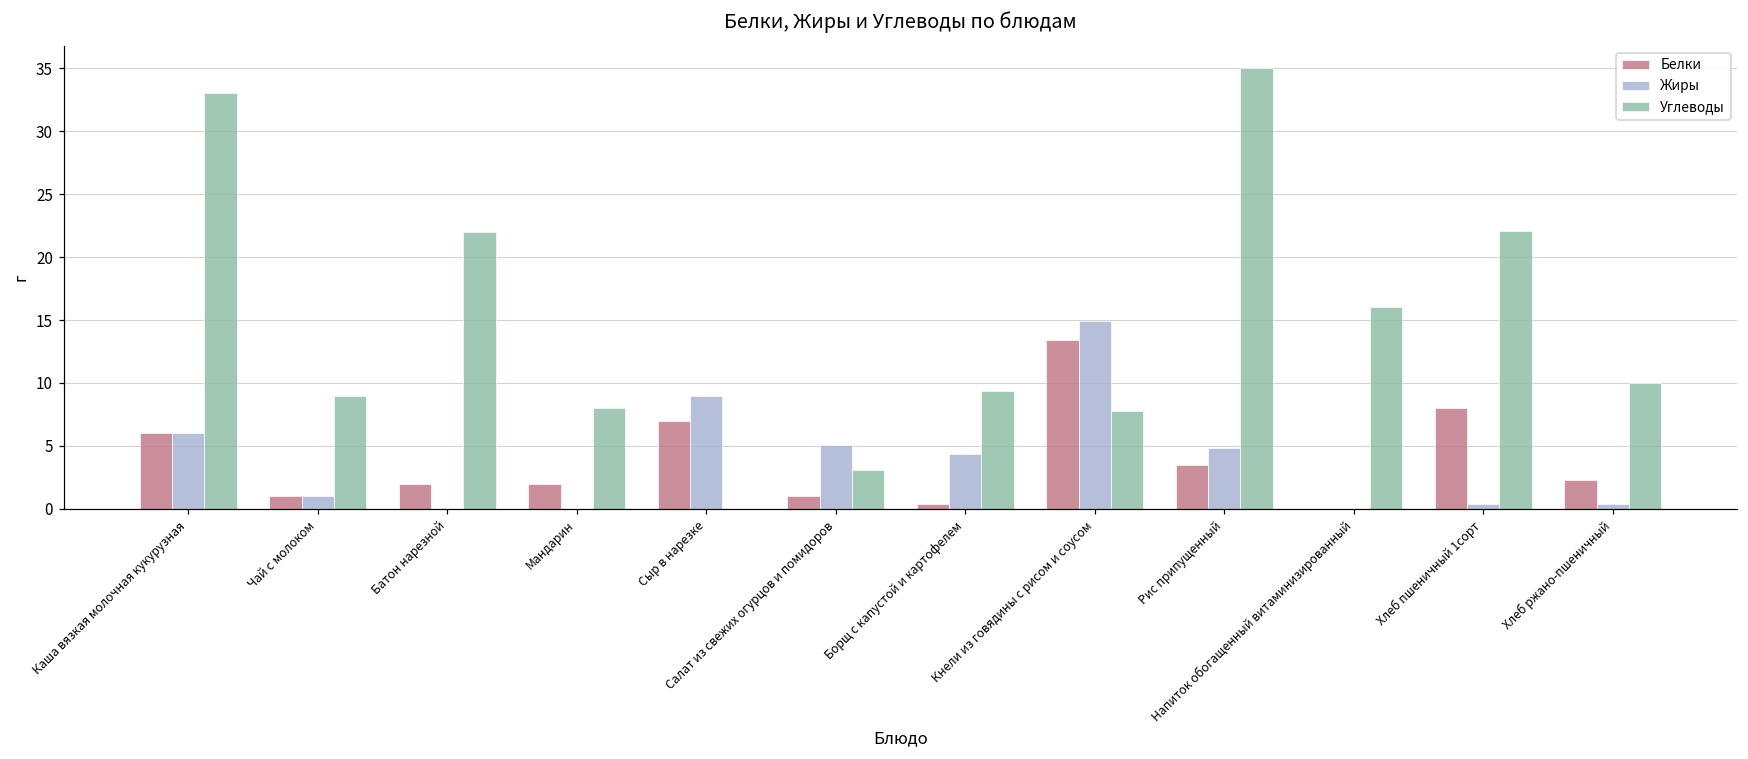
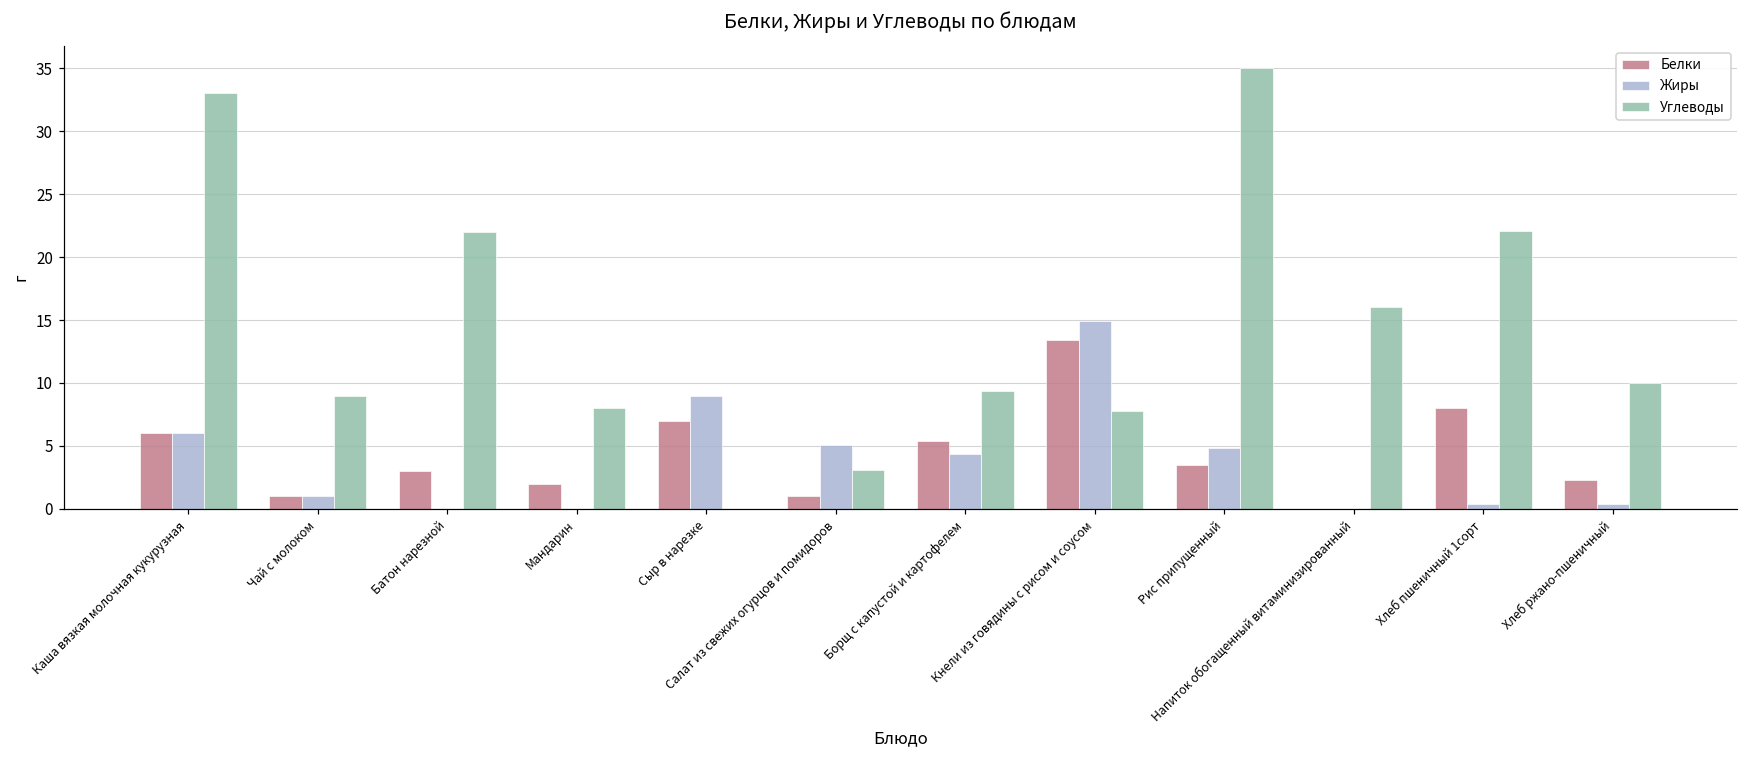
Белки, Батон нарезной: 2 -> 3
Белки, Борщ с капустой и картофелем: 0.4 -> 5.4
